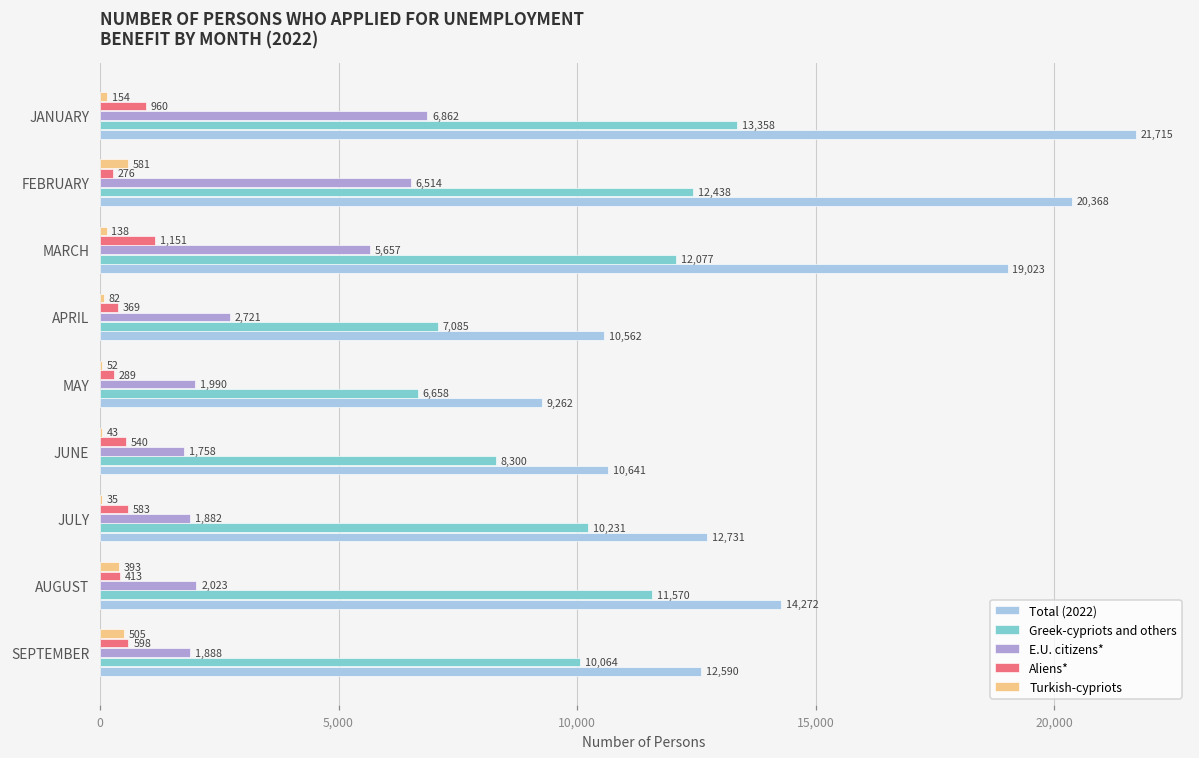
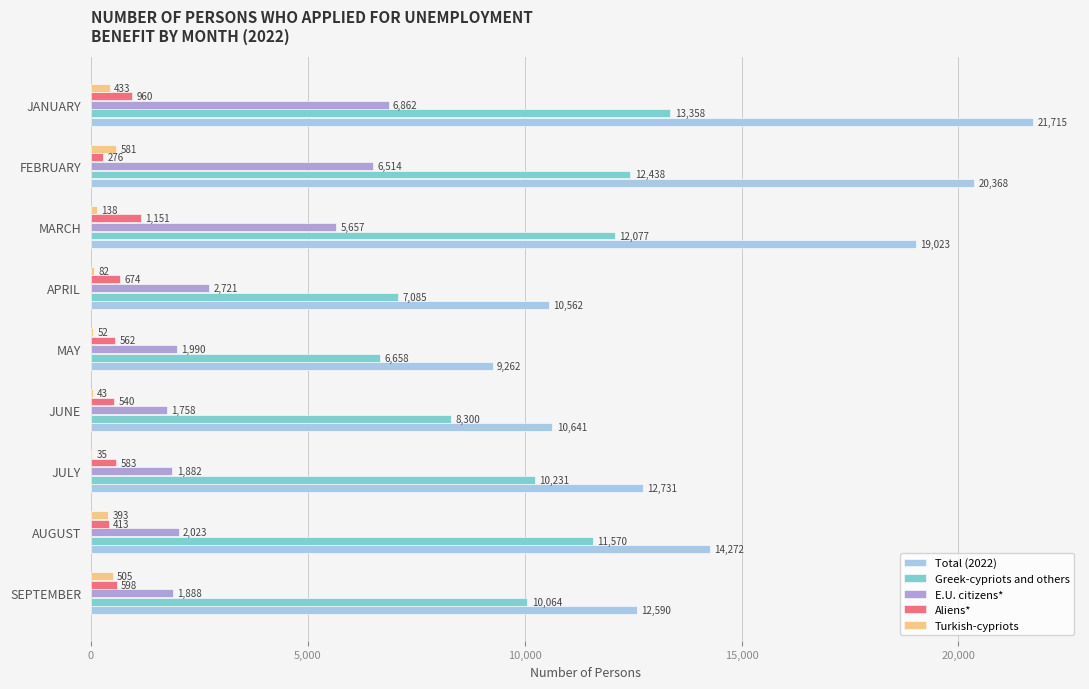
Turkish-cypriots, JANUARY: 154 -> 433
Aliens*, APRIL: 369 -> 674
Aliens*, MAY: 289 -> 562
